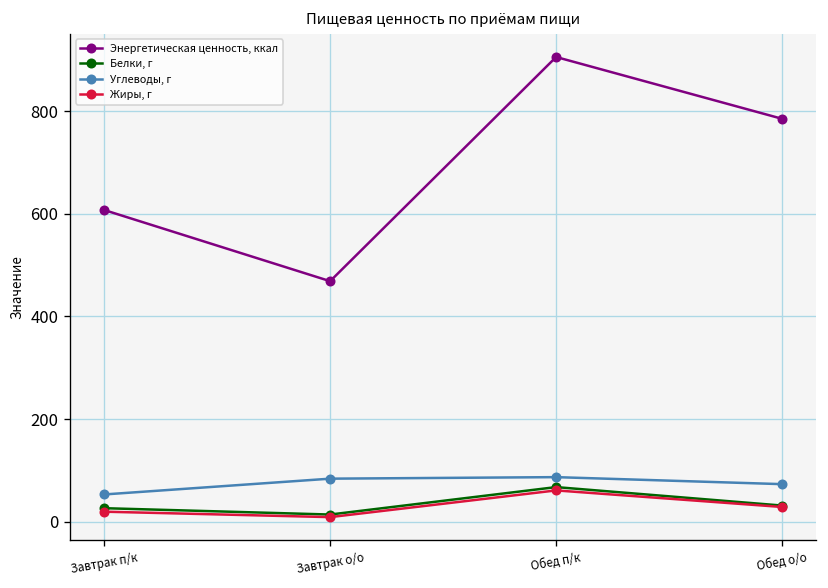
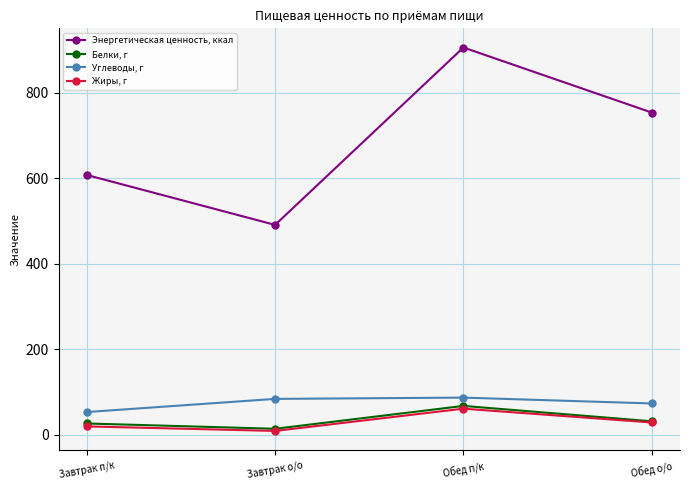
Энергетическая ценность, ккал, Завтрак о/о: 470 -> 490
Энергетическая ценность, ккал, Обед о/о: 790 -> 750
